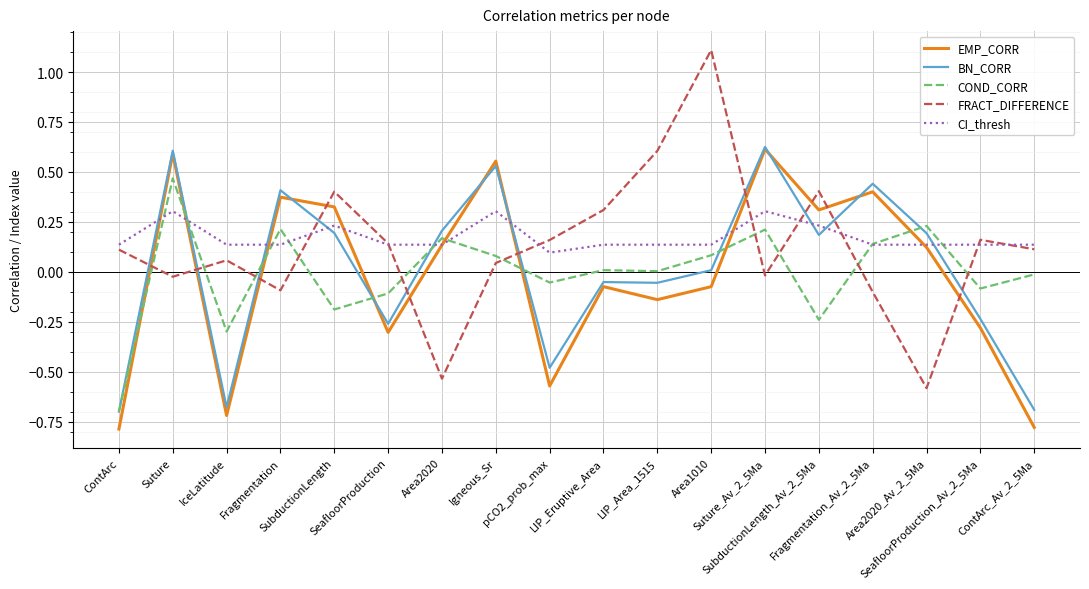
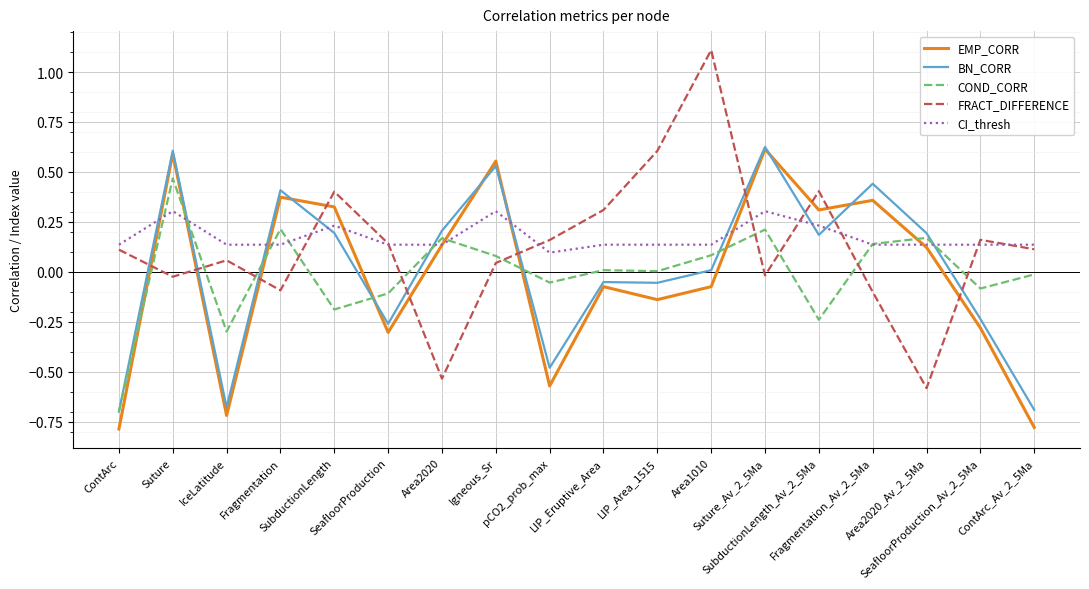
EMP_CORR, Fragmentation_Av_2_5Ma: 0.40 -> 0.36
COND_CORR, Area2020_Av_2_5Ma: 0.23 -> 0.17
